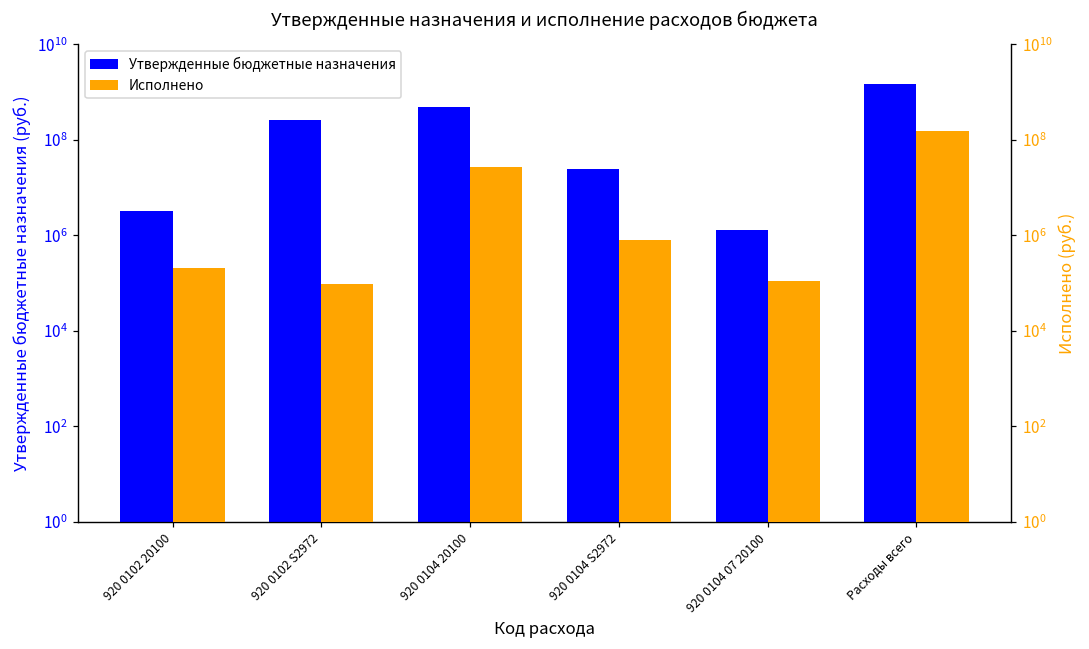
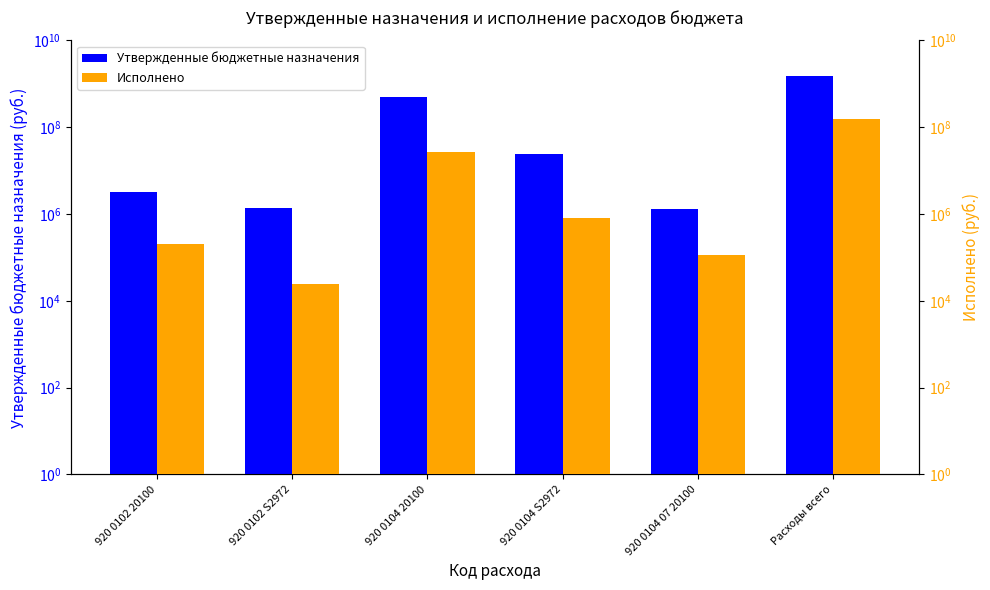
Утвержденные бюджетные назначения, 920 0102 S2972: 300000000 -> 1400000
Исполнено, 920 0102 S2972: 100000 -> 20000
